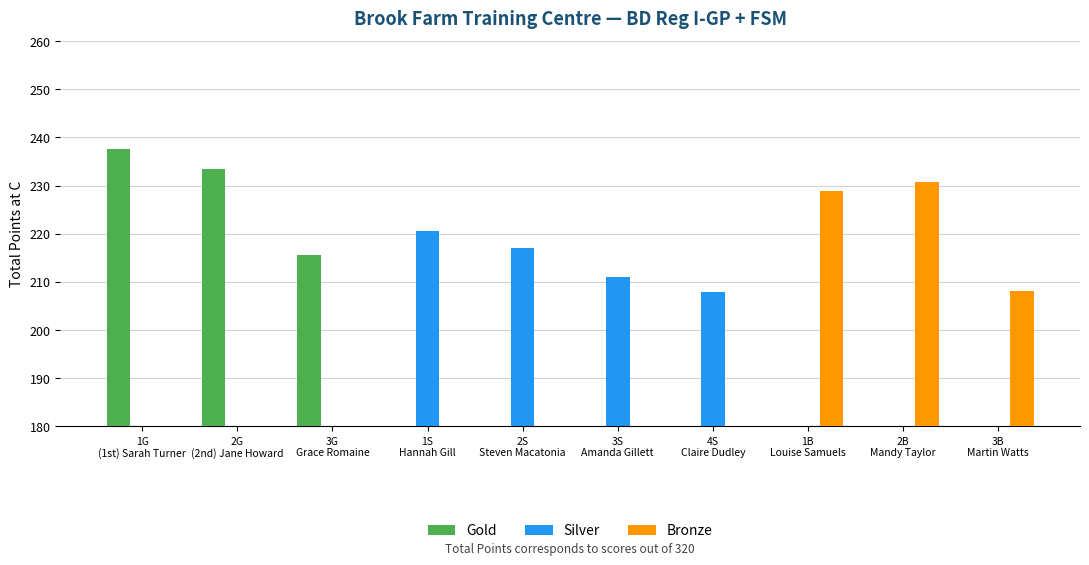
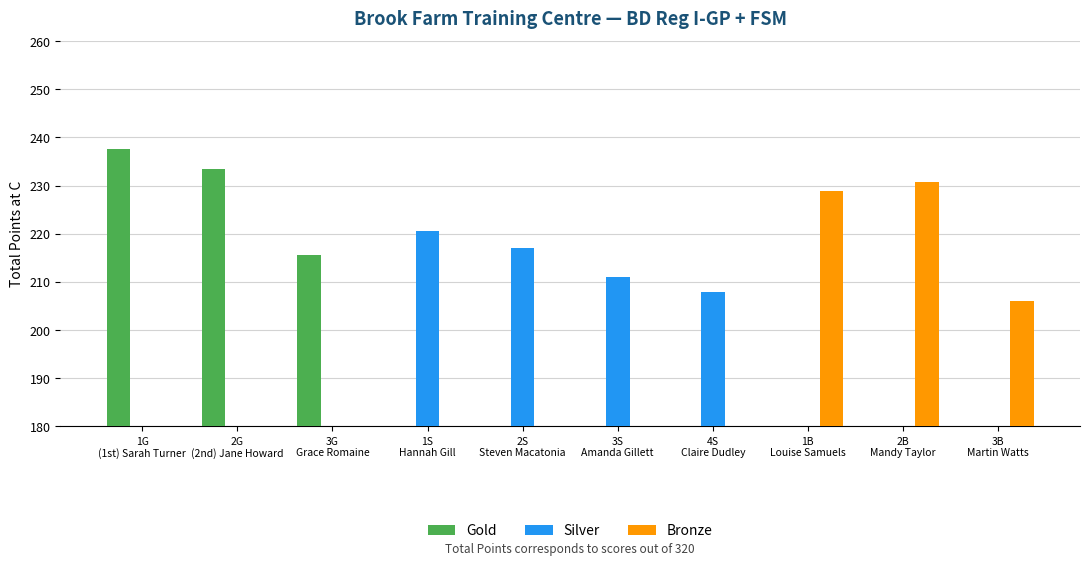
Bronze, 3B Martin Watts: 208 -> 206
